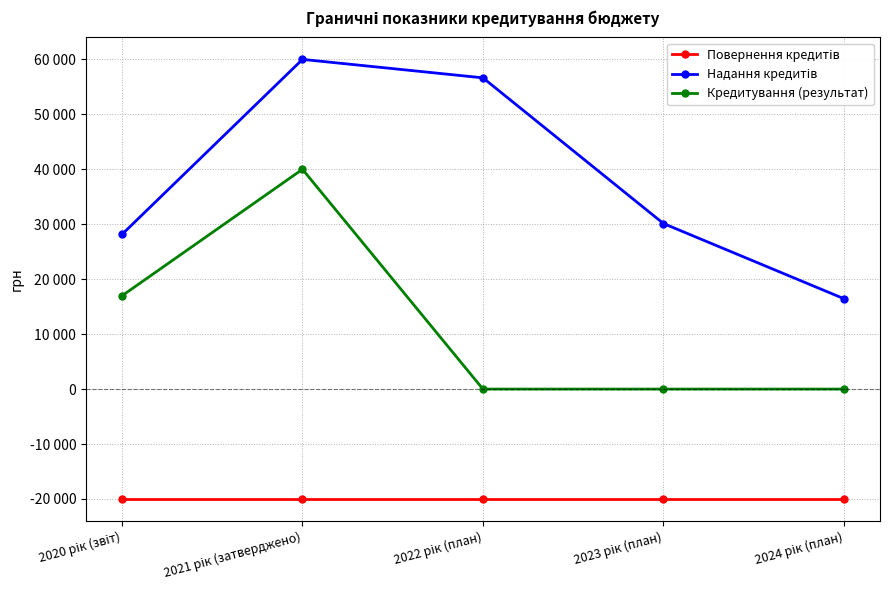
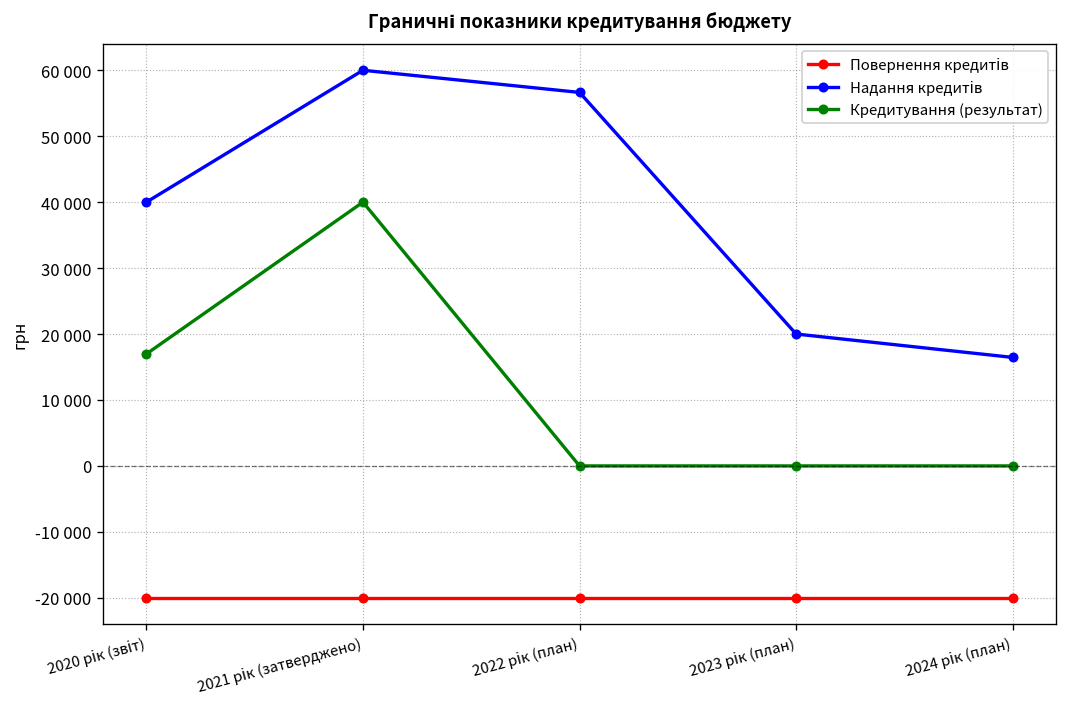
Надання кредитів, 2020 рік (звіт): 28000 -> 40000
Надання кредитів, 2023 рік (план): 30000 -> 20000
